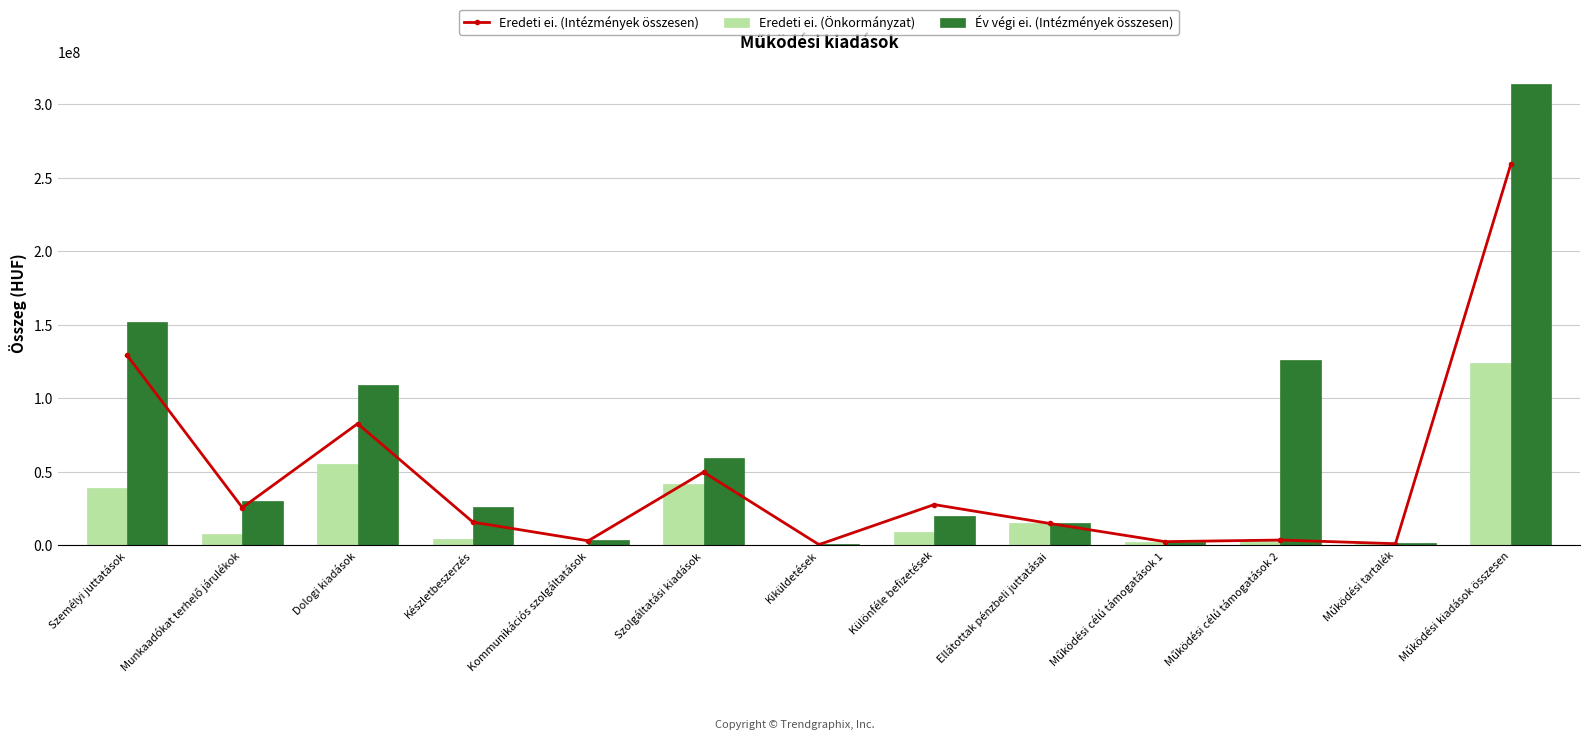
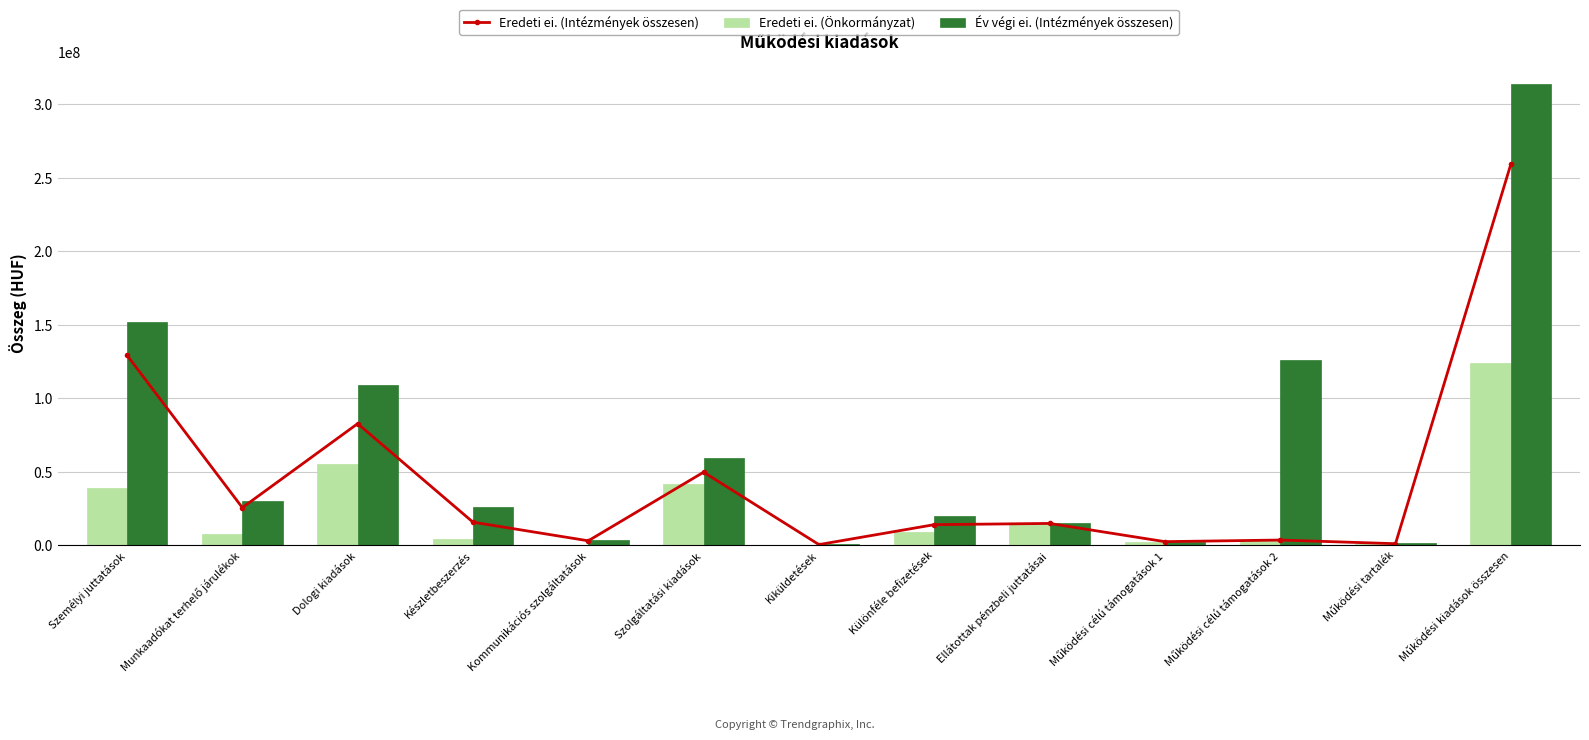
Eredeti ei. (Intézmények összesen), Különféle befizetések: 28000000 -> 14000000
